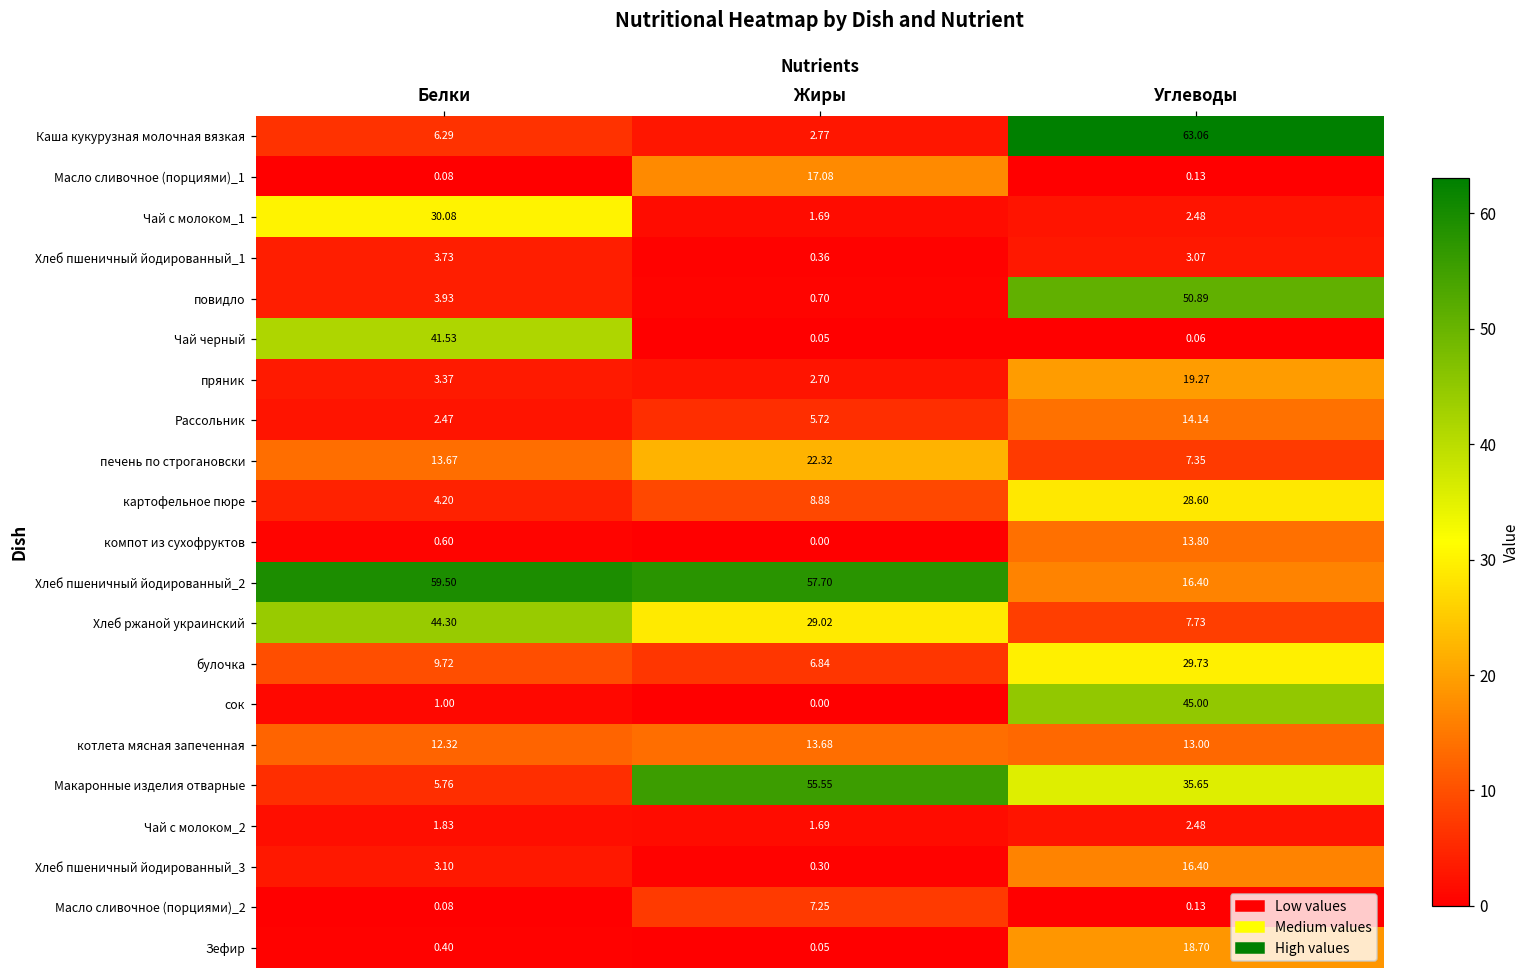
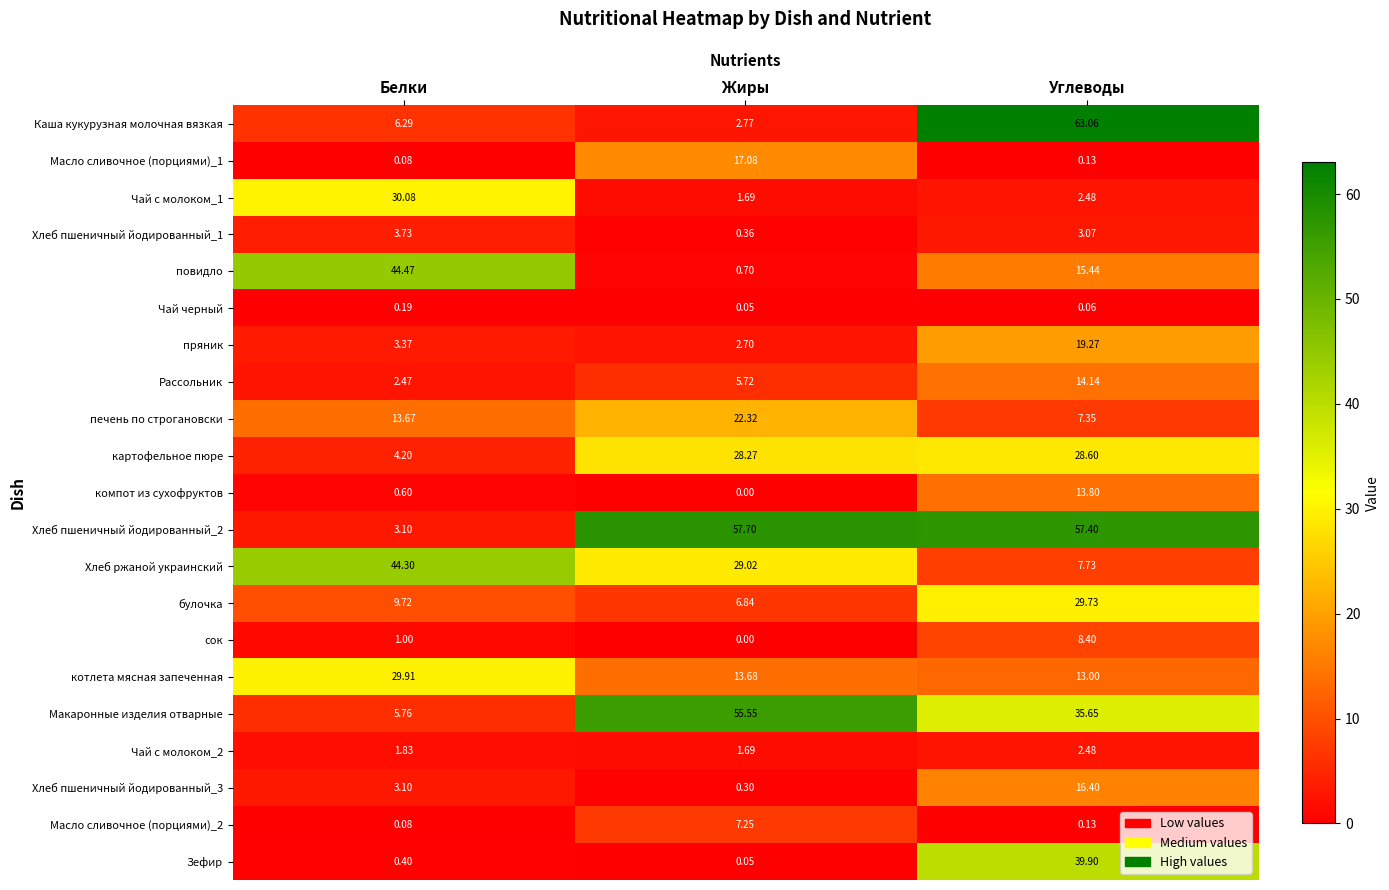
повидло, Белки: 3.93 -> 44.47
повидло, Углеводы: 50.89 -> 15.44
Чай черный, Белки: 41.53 -> 0.19
картофельное пюре, Жиры: 8.88 -> 28.27
Хлеб пшеничный йодированный_2, Белки: 59.50 -> 3.10
Хлеб пшеничный йодированный_2, Углеводы: 16.40 -> 57.40
сок, Углеводы: 45.00 -> 8.40
котлета мясная запеченная, Белки: 12.32 -> 29.91
Зефир, Углеводы: 18.70 -> 39.90
